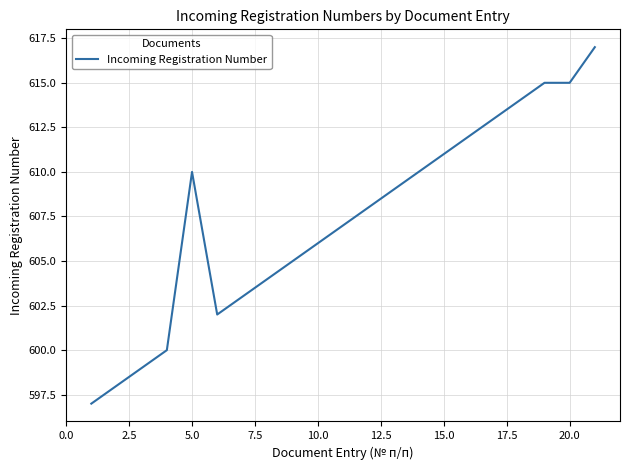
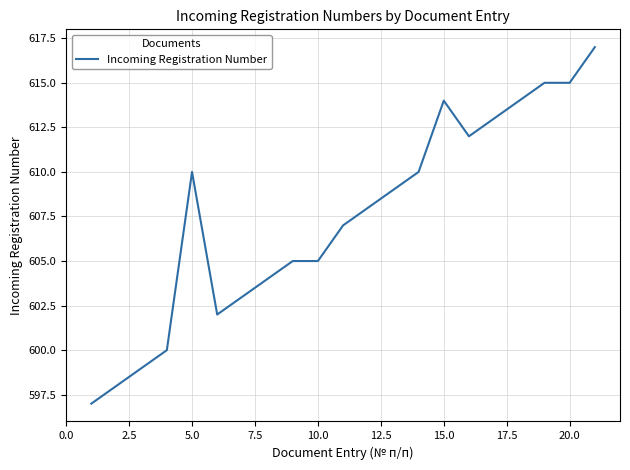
10.0: 606 -> 605
15.0: 611 -> 614
